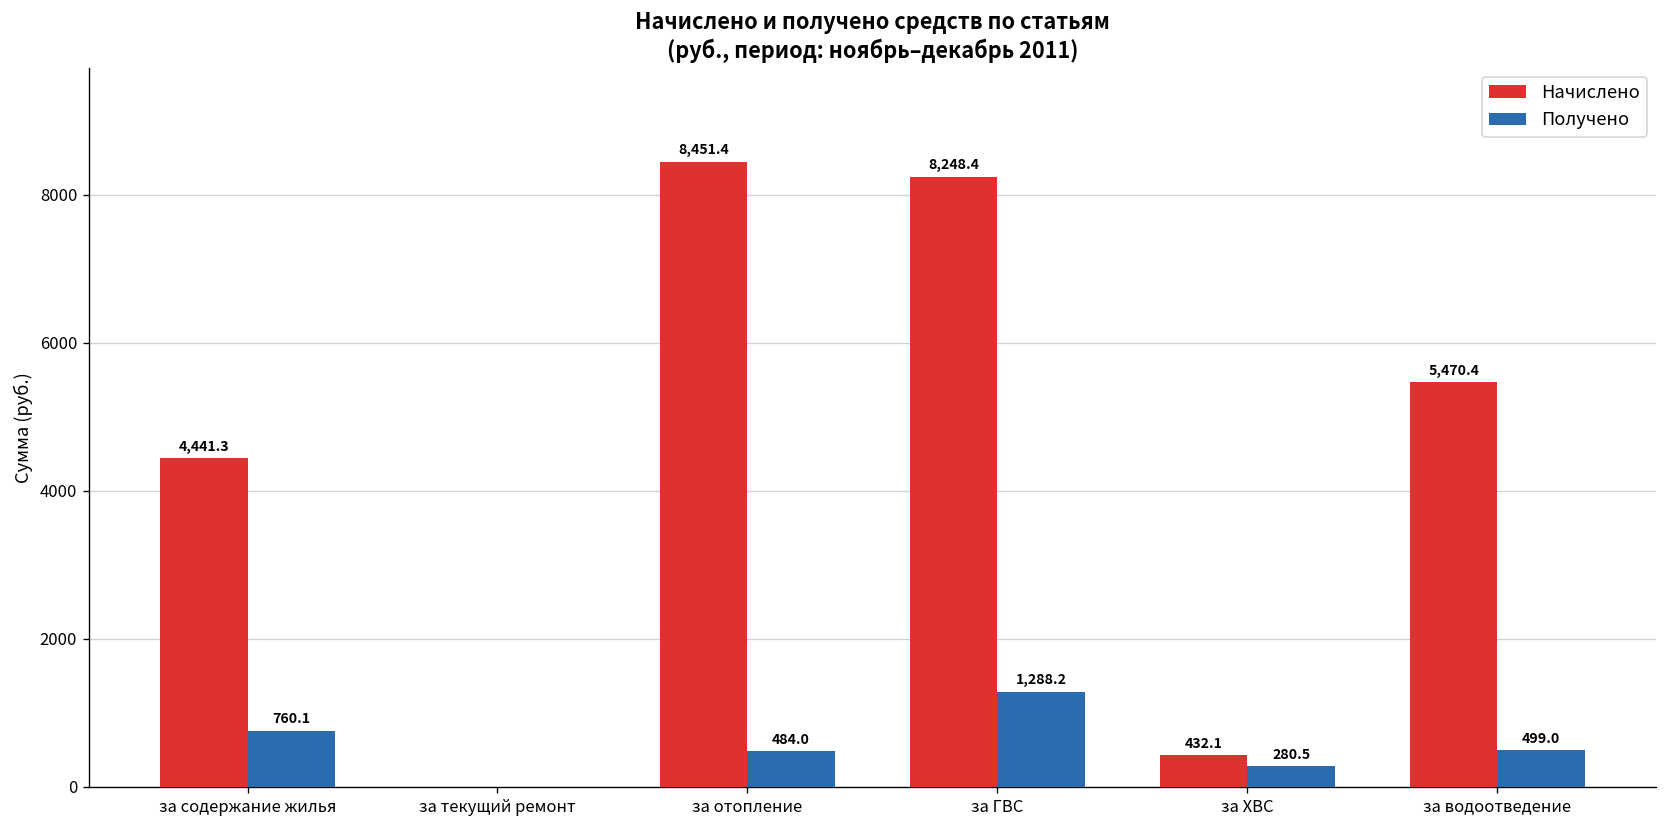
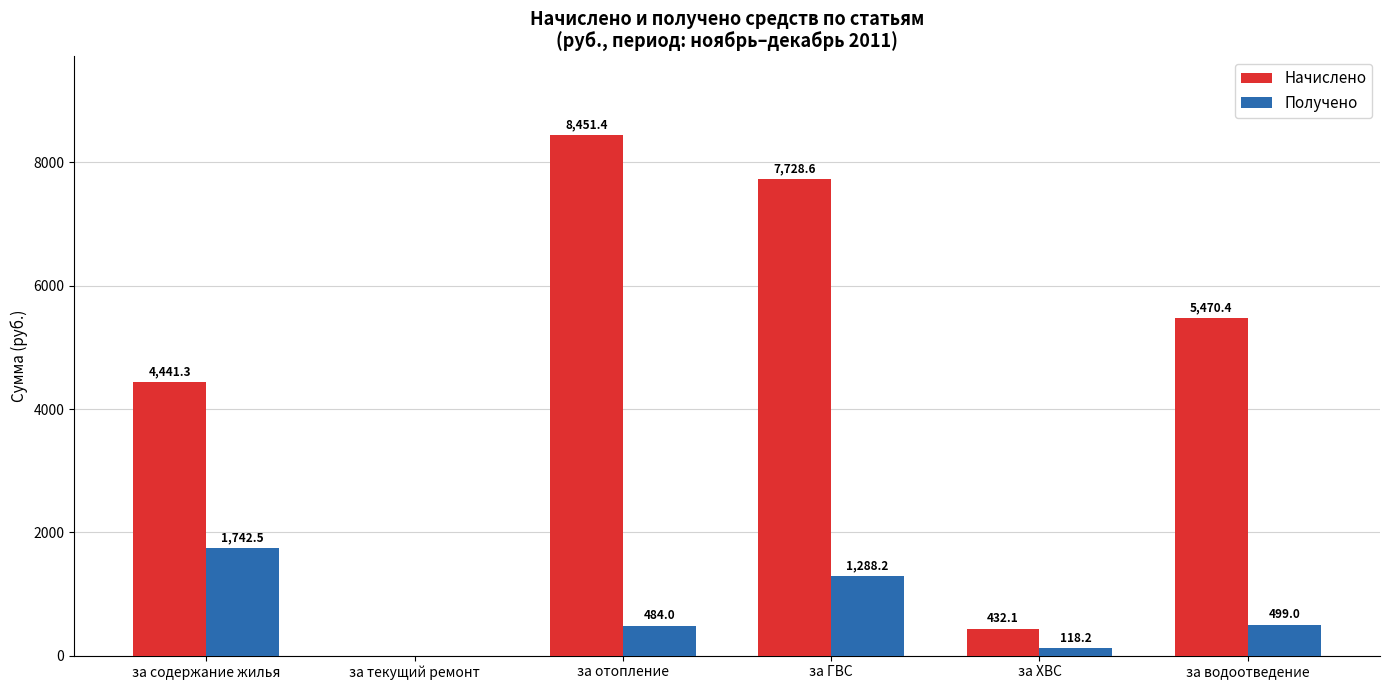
Получено, за содержание жилья: 760.1 -> 1,742.5
Начислено, за ГВС: 8,248.4 -> 7,728.6
Получено, за ХВС: 280.5 -> 118.2
